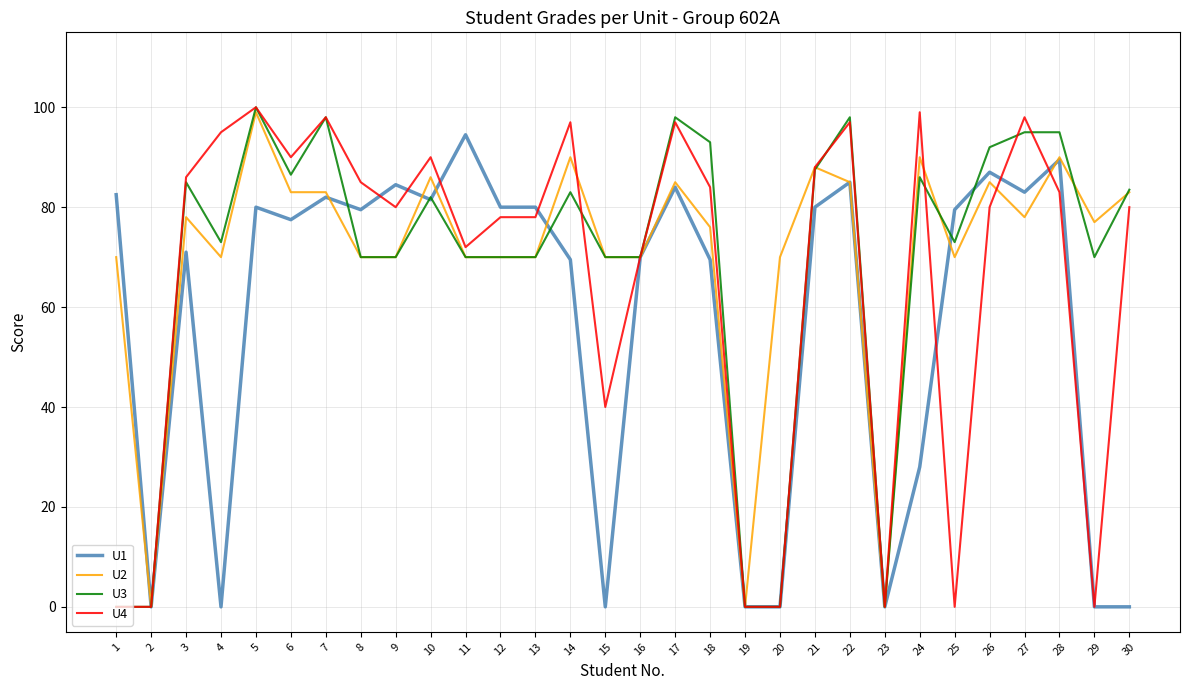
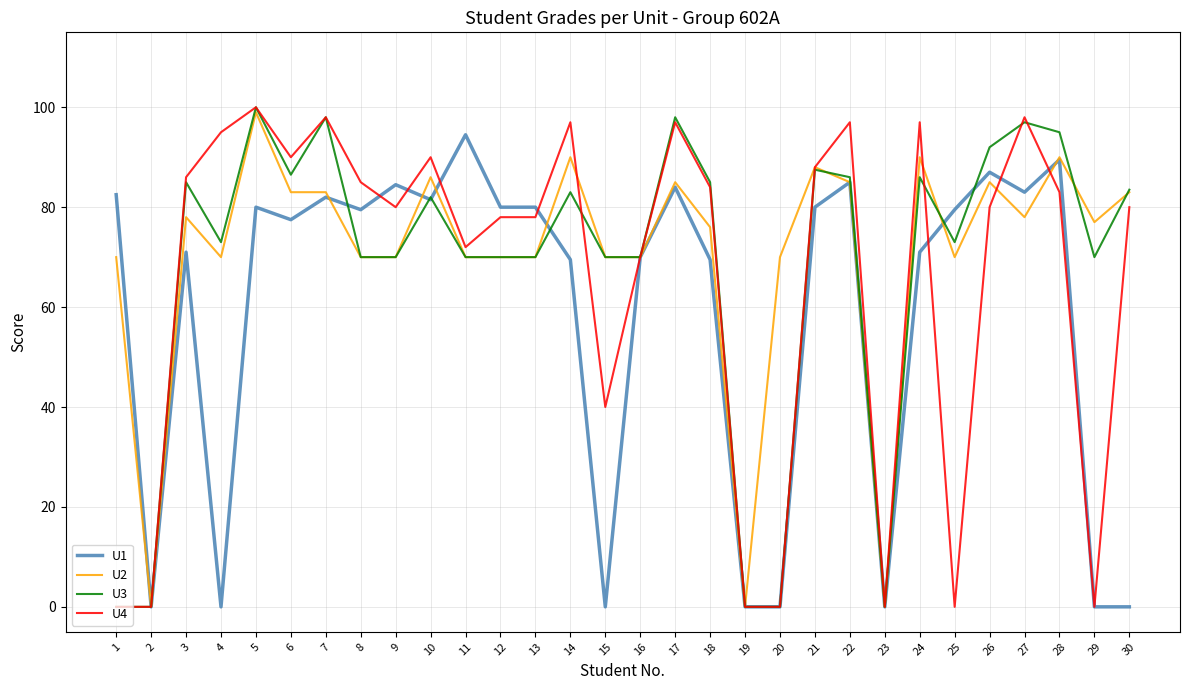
U3, 18: 93 -> 85
U3, 22: 98 -> 86
U1, 24: 28 -> 71
U4, 24: 99 -> 97
U3, 27: 95 -> 97
